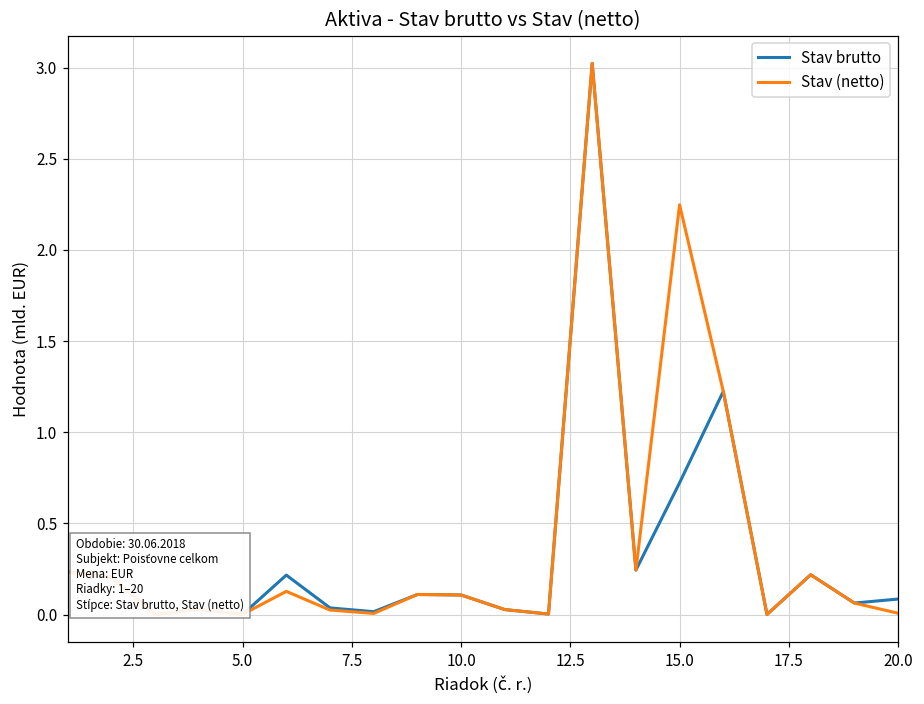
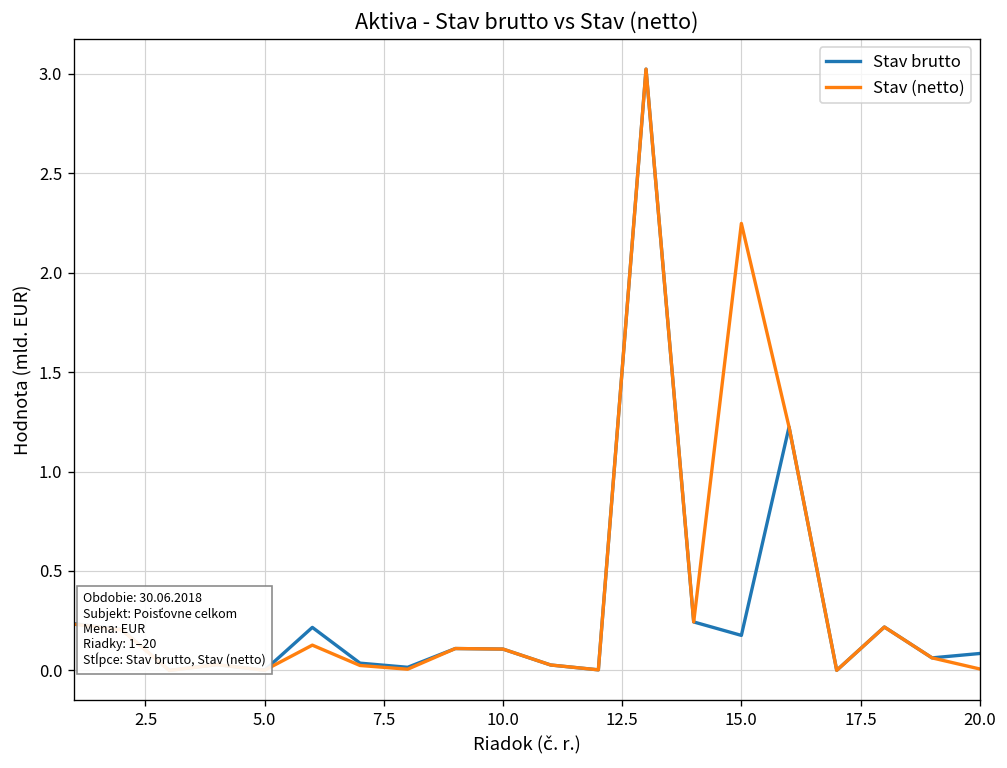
Stav brutto, 15.0: 0.72 -> 0.18
